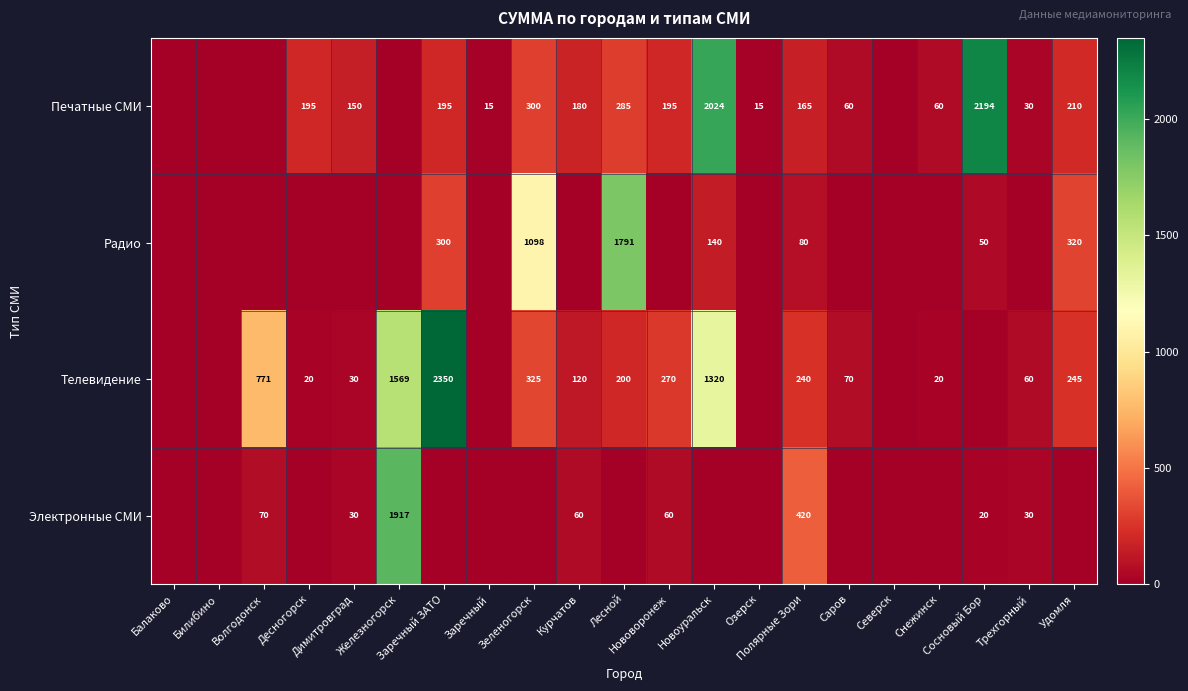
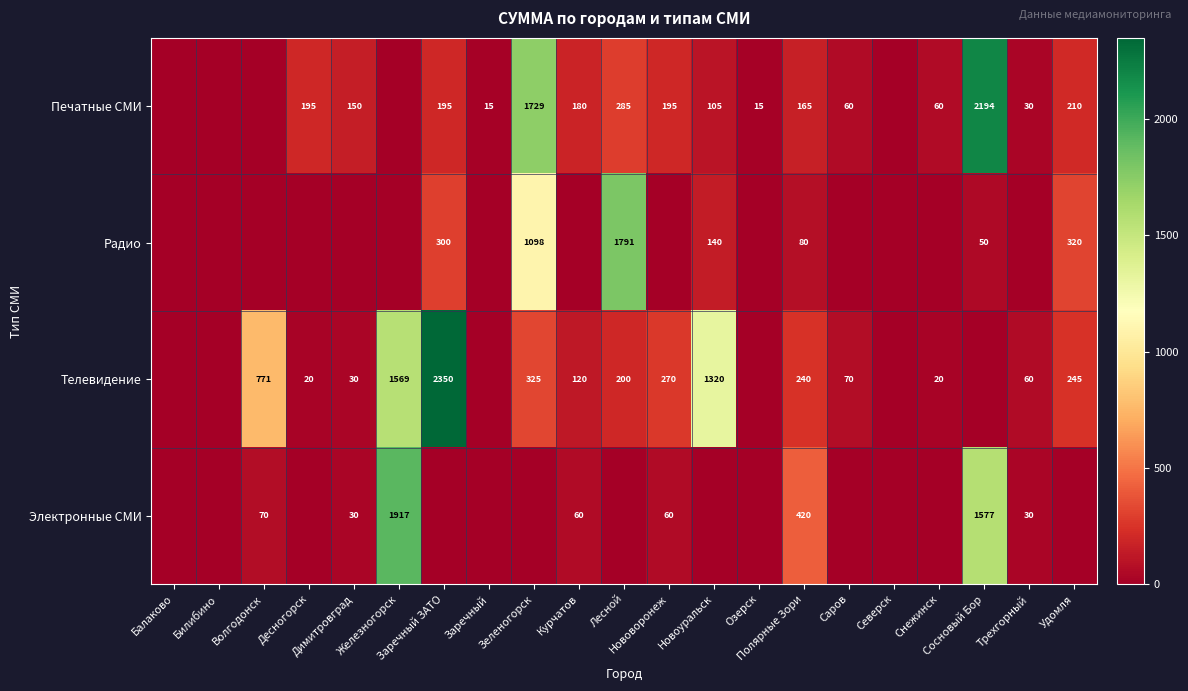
Печатные СМИ, Зеленогорск: 300 -> 1729
Печатные СМИ, Новоуральск: 2024 -> 105
Электронные СМИ, Сосновый Бор: 20 -> 1577
